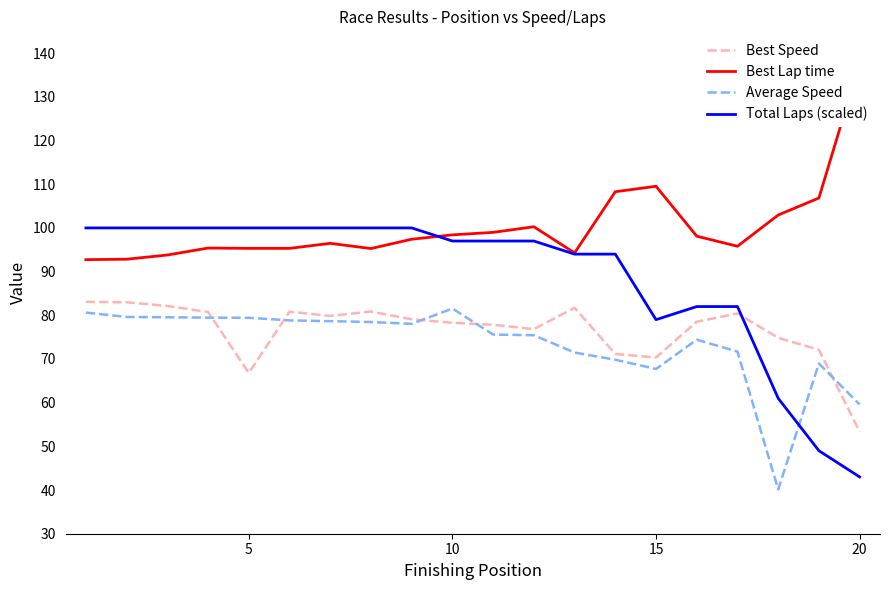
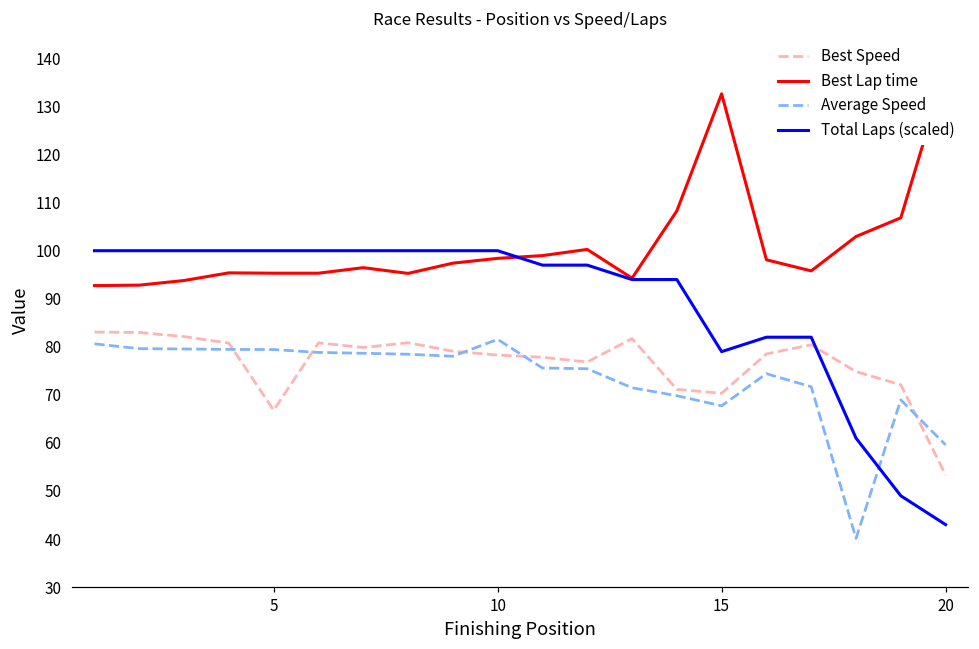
Total Laps (scaled), 10: 97 -> 100
Best Lap time, 15: 110 -> 133
